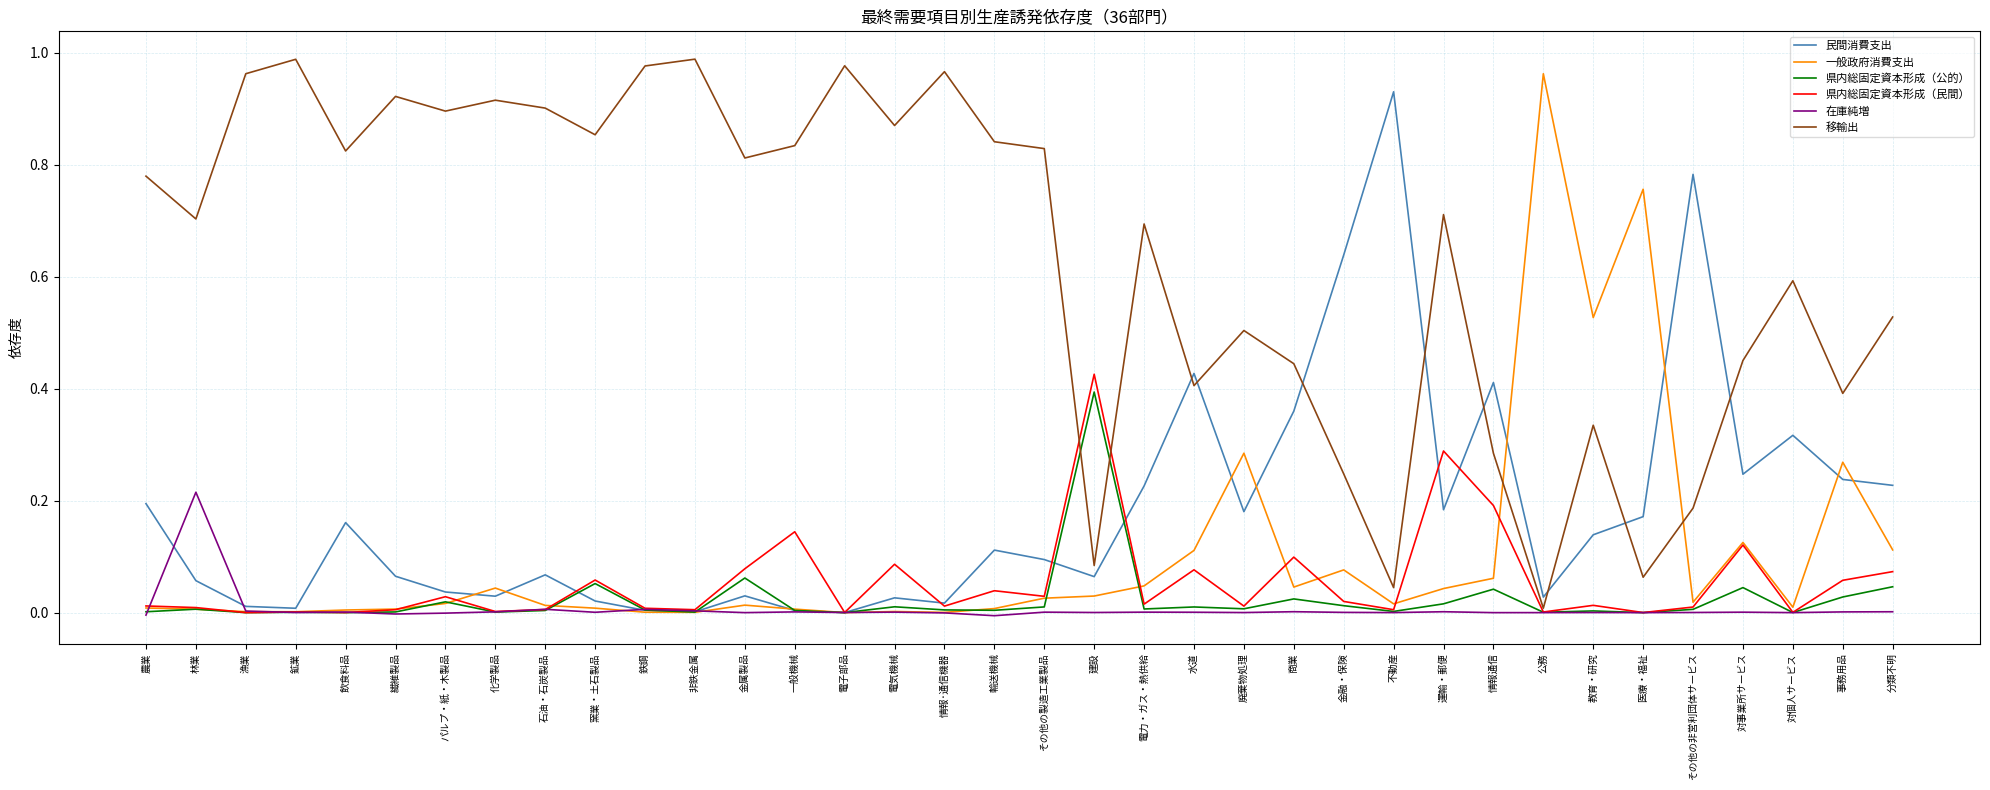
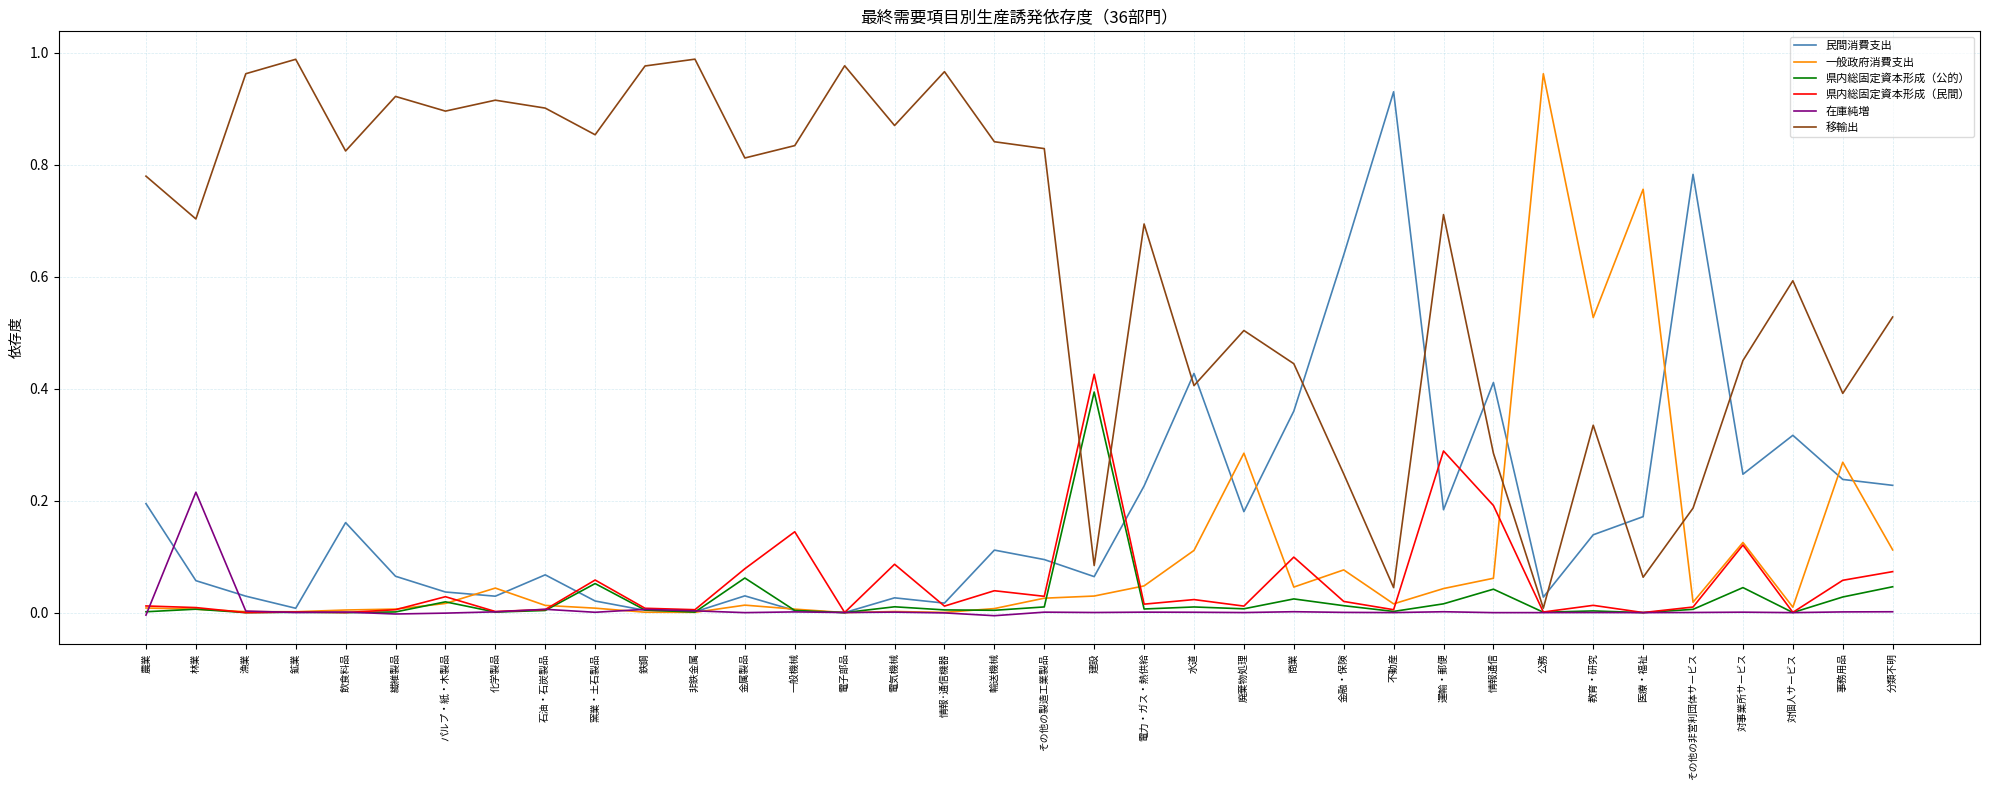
民間消費支出, 漁業: 0.01 -> 0.03
県内総固定資本形成（民間）, 水道: 0.08 -> 0.02
